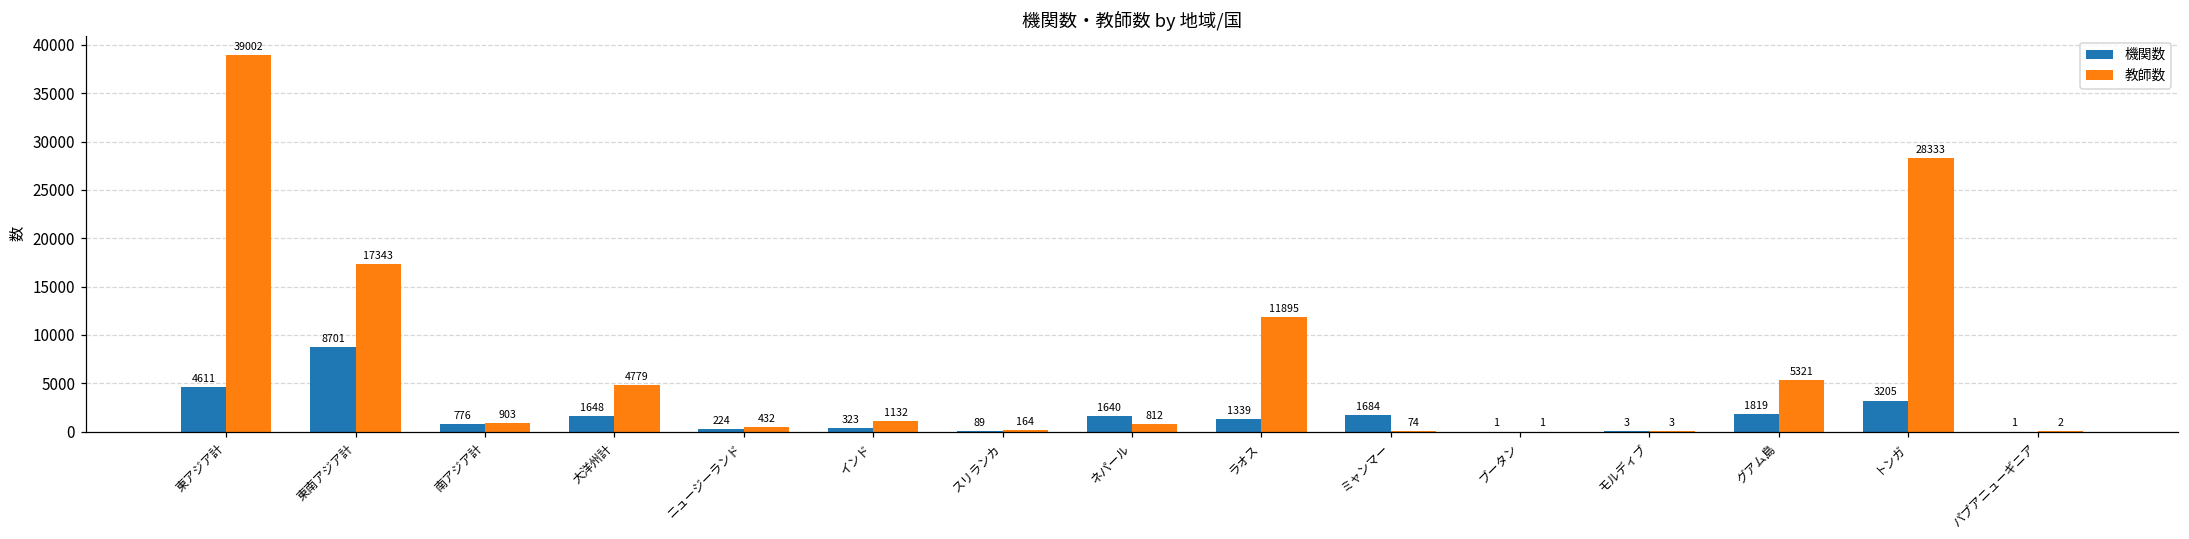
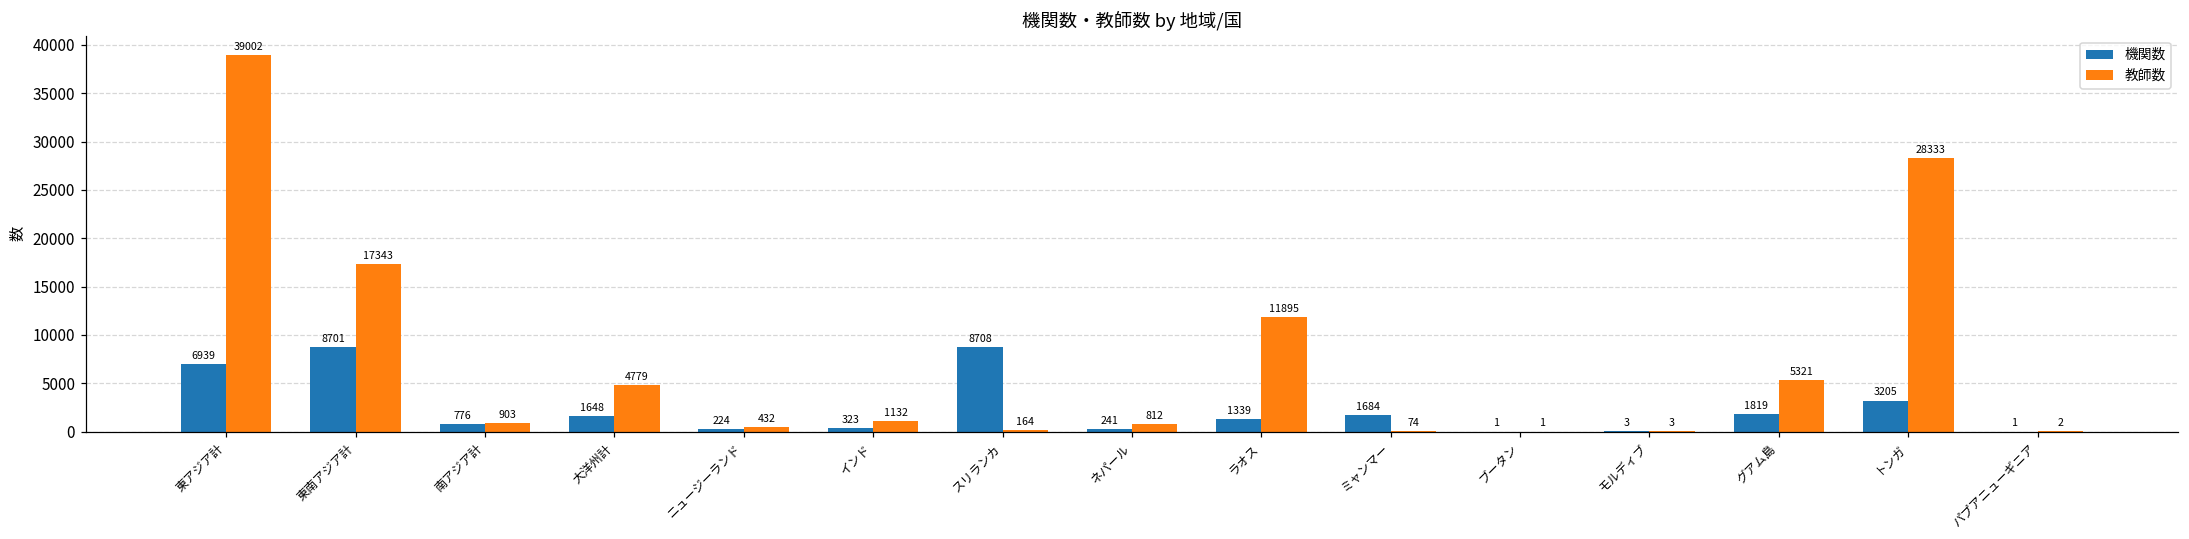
機関数, 東アジア計: 4611 -> 6939
機関数, スリランカ: 89 -> 8708
機関数, ネパール: 1640 -> 241
